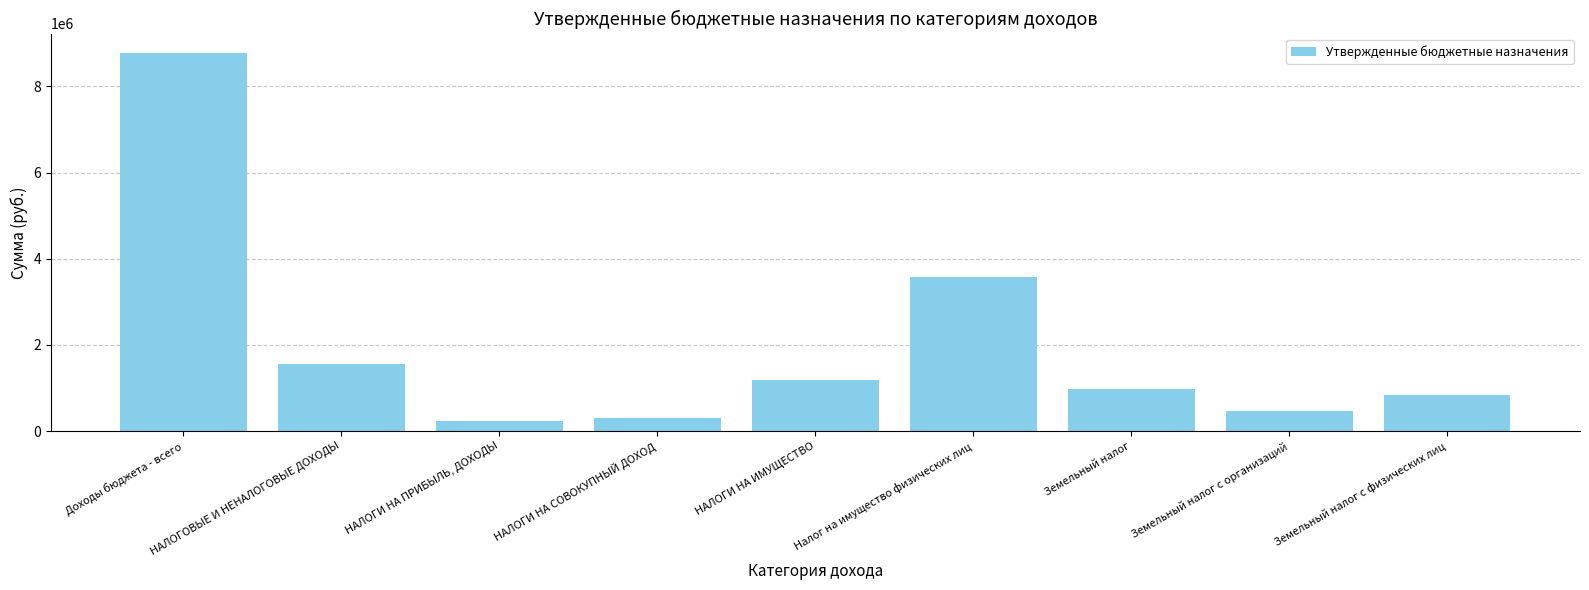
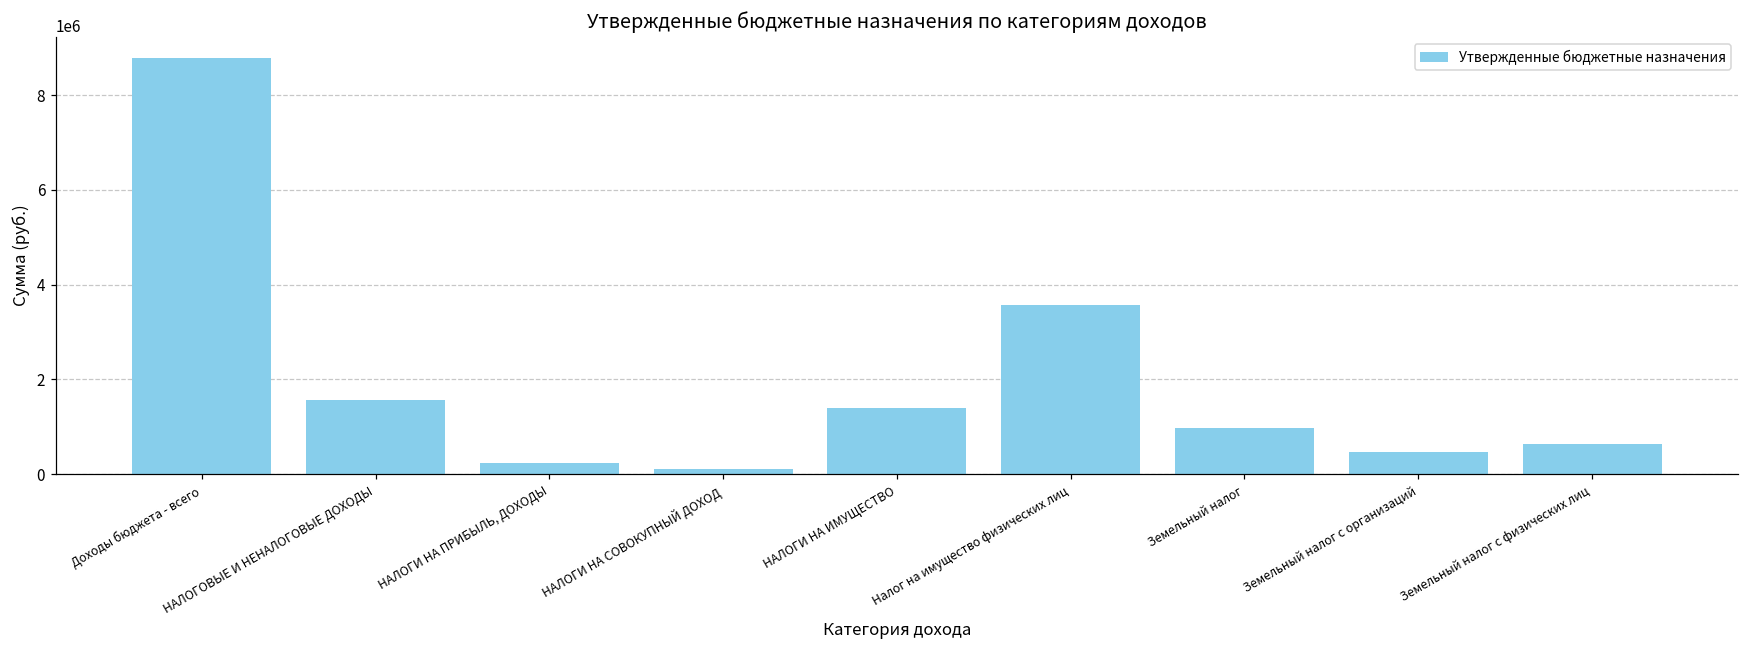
НАЛОГИ НА СОВОКУПНЫЙ ДОХОД: 300000 -> 100000
НАЛОГИ НА ИМУЩЕСТВО: 1200000 -> 1400000
Земельный налог с физических лиц: 800000 -> 600000
